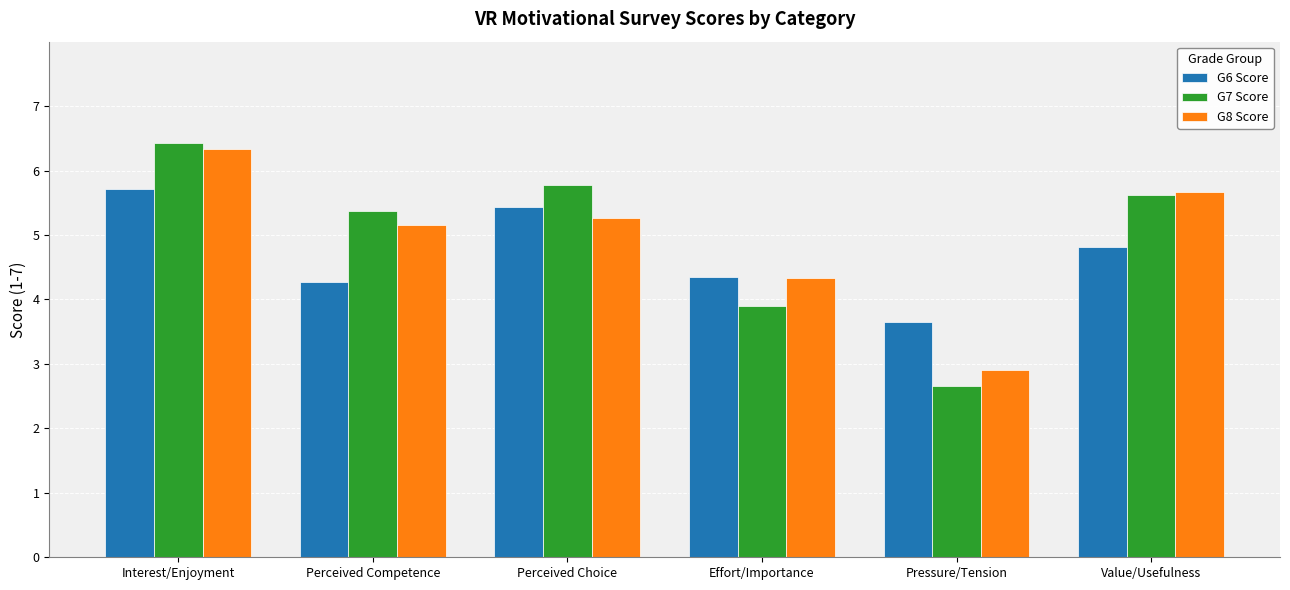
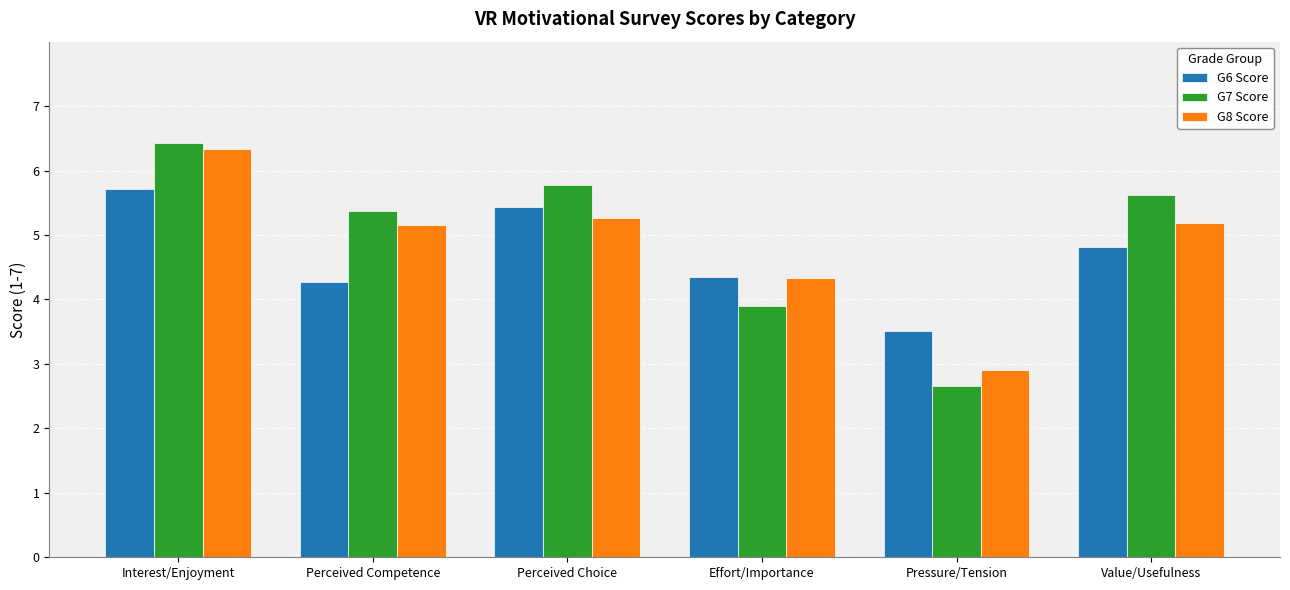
G6 Score, Pressure/Tension: 3.7 -> 3.5
G8 Score, Value/Usefulness: 5.7 -> 5.2
